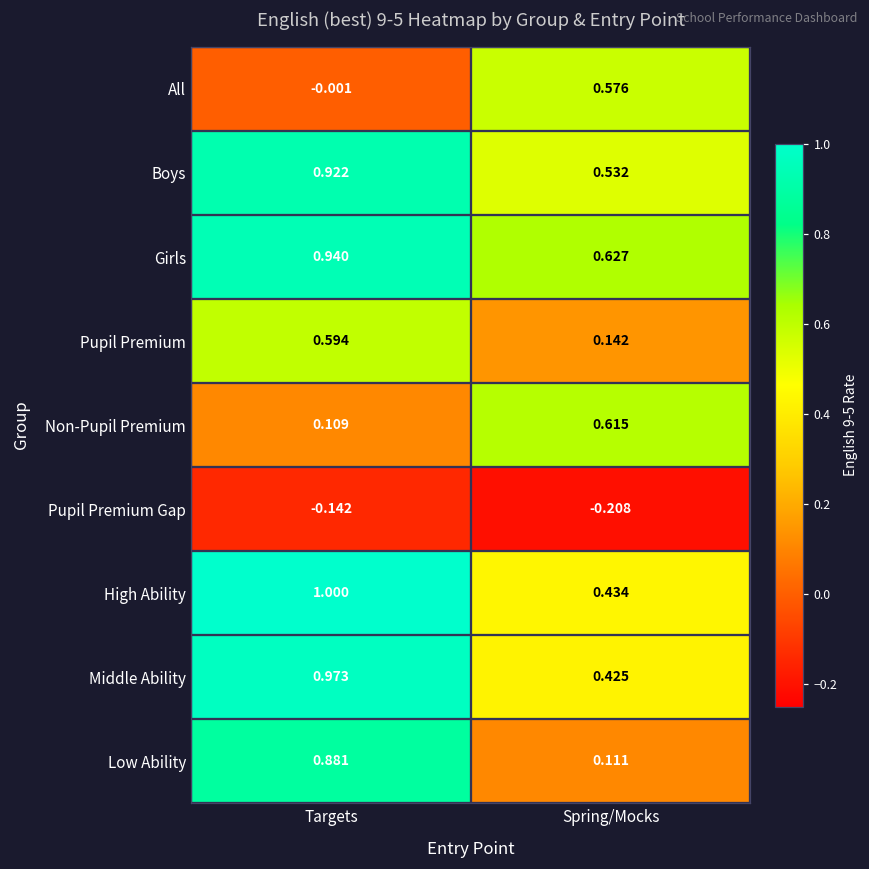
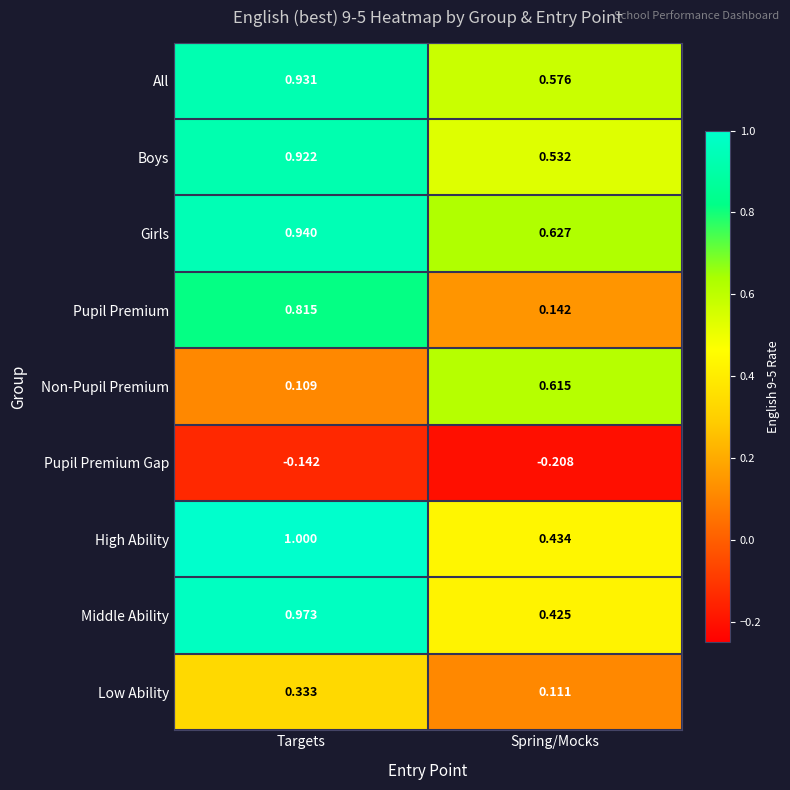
All, Targets: -0.001 -> 0.931
Pupil Premium, Targets: 0.594 -> 0.815
Low Ability, Targets: 0.881 -> 0.333
